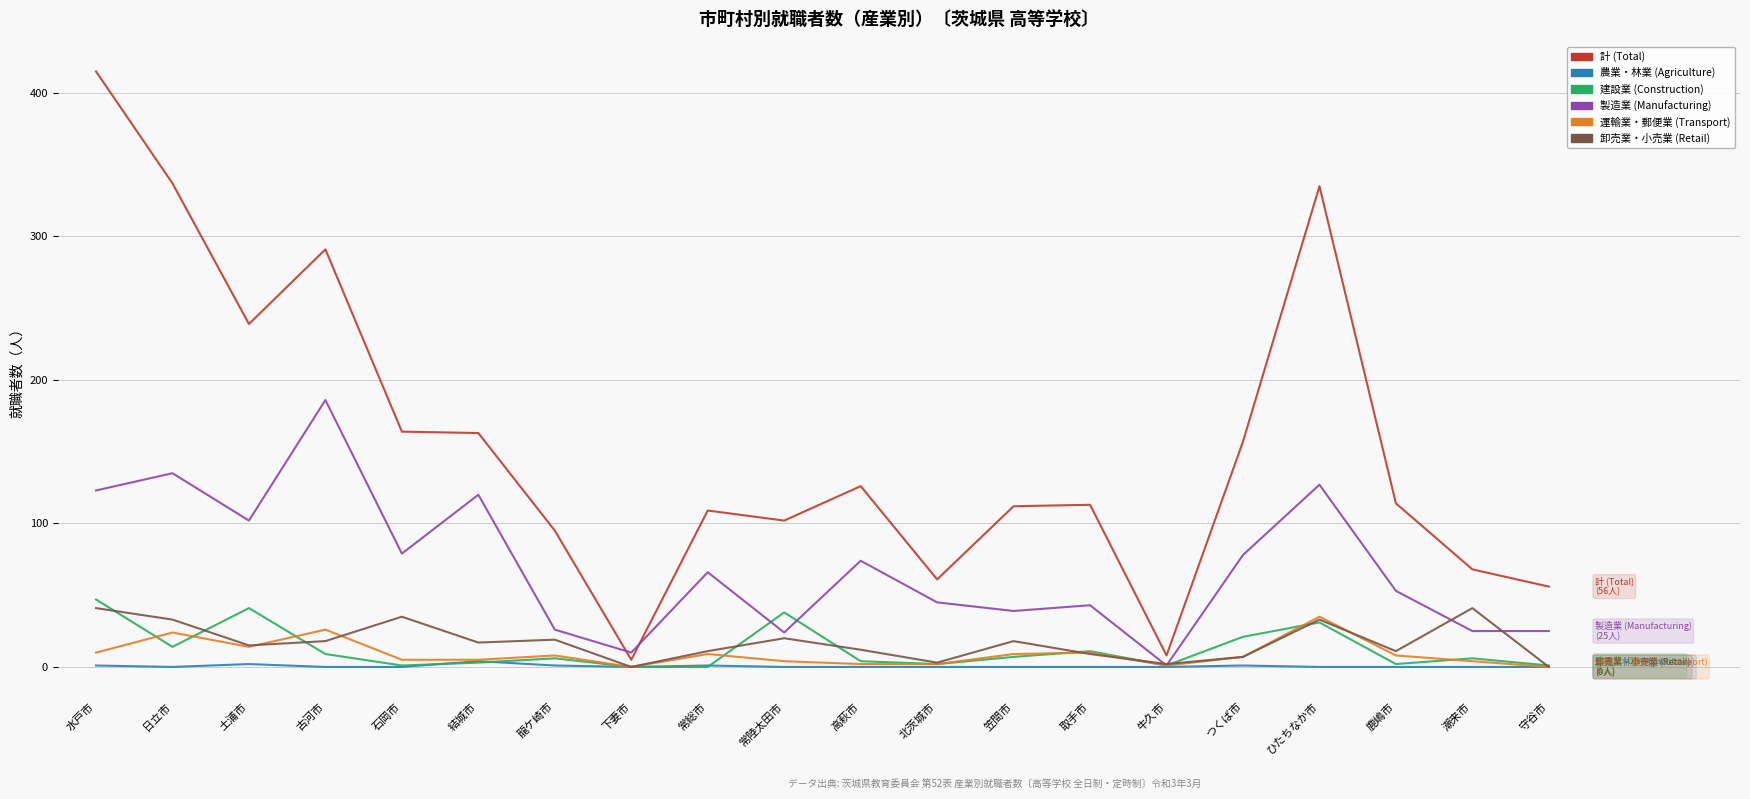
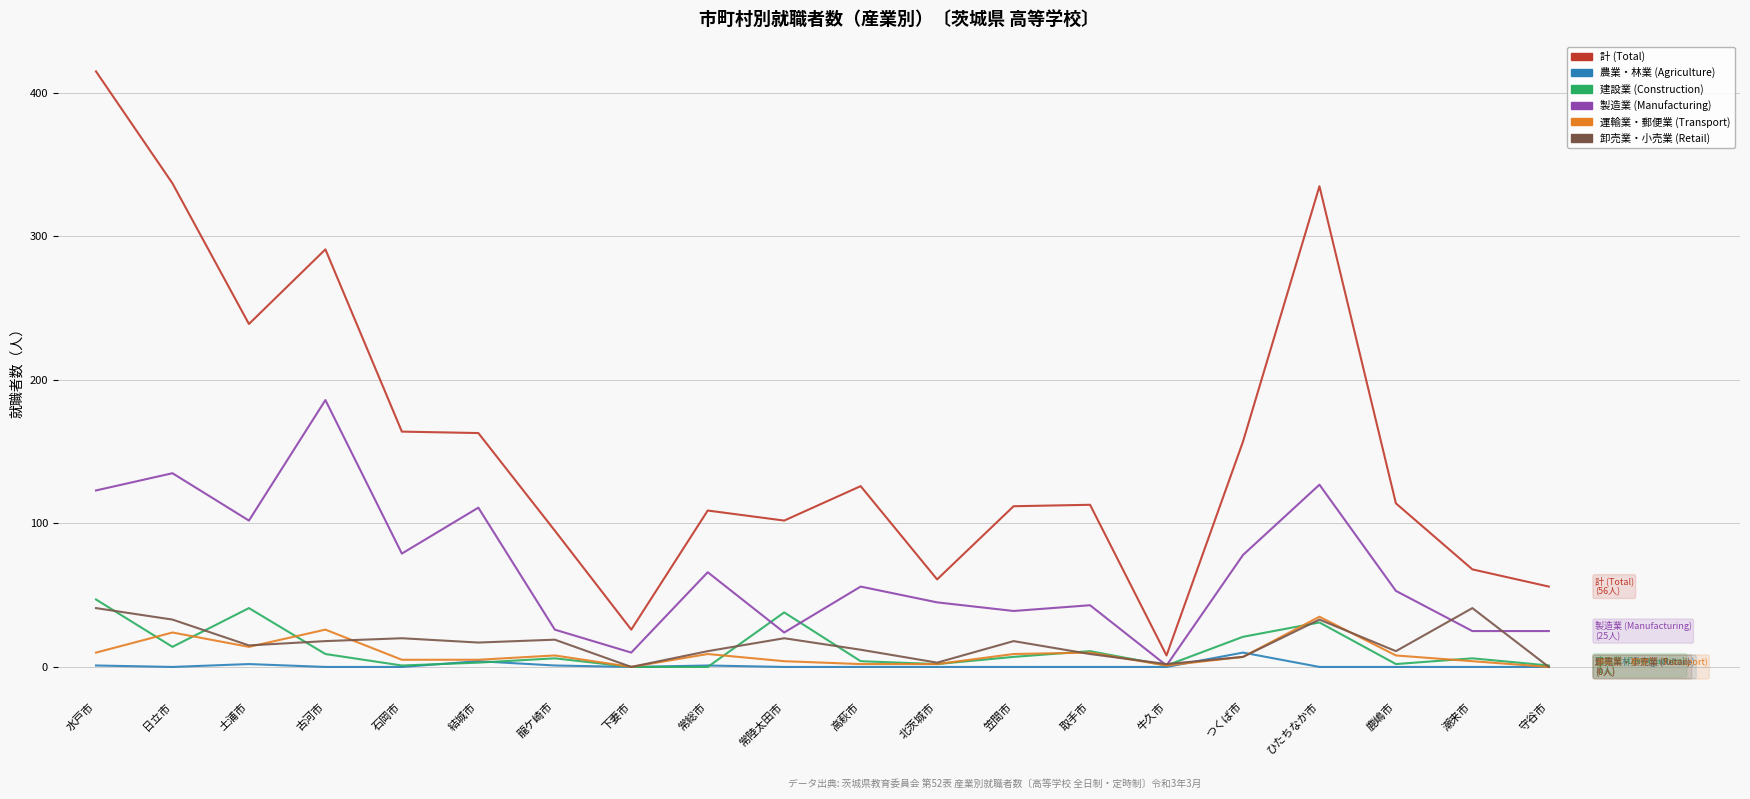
卸売業・小売業 (Retail), 石岡市: 35 -> 20
製造業 (Manufacturing), 結城市: 120 -> 111
計 (Total), 下妻市: 5 -> 26
製造業 (Manufacturing), 高萩市: 74 -> 56
農業・林業 (Agriculture), つくば市: 1 -> 10
